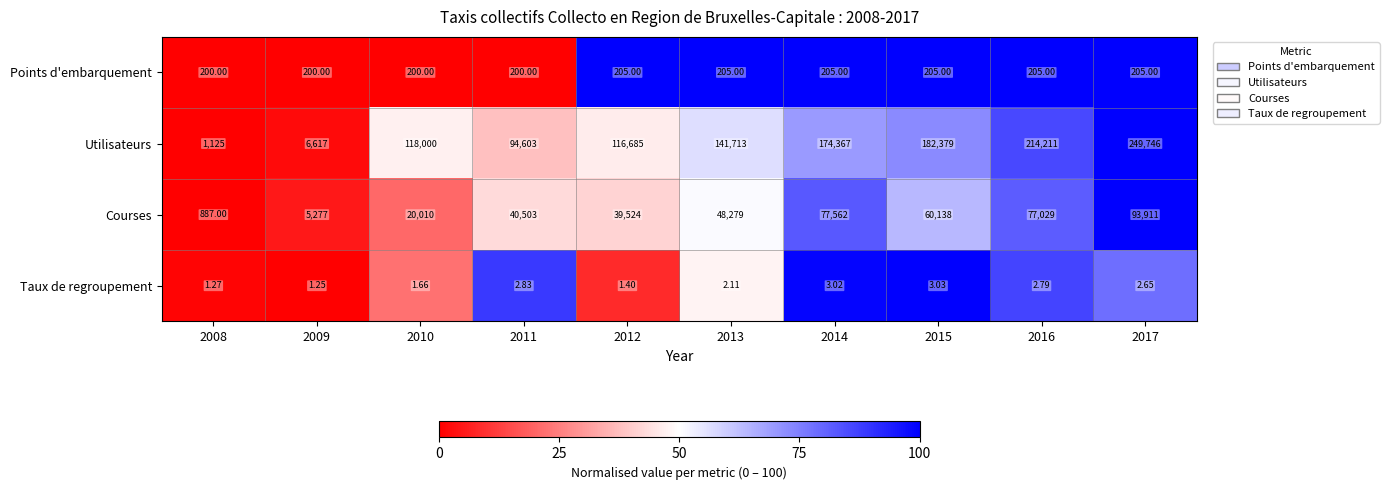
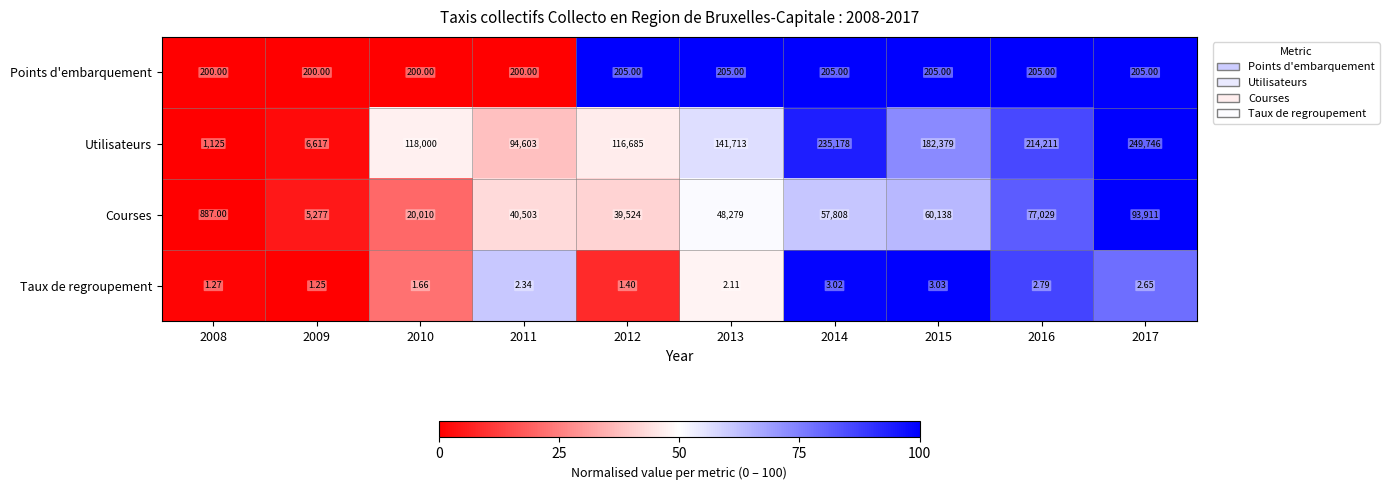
Utilisateurs, 2014: 174,367 -> 235,178
Courses, 2014: 77,562 -> 57,808
Taux de regroupement, 2011: 2.83 -> 2.34
